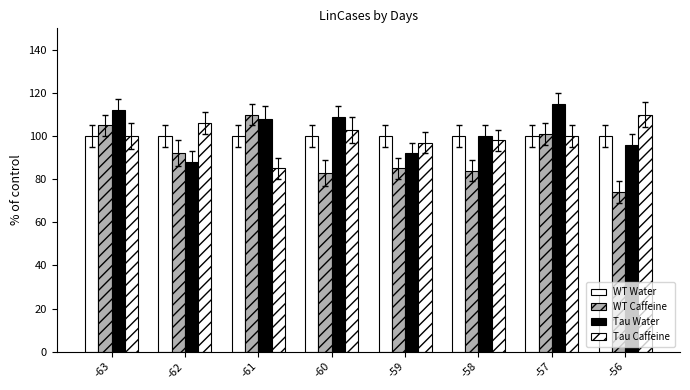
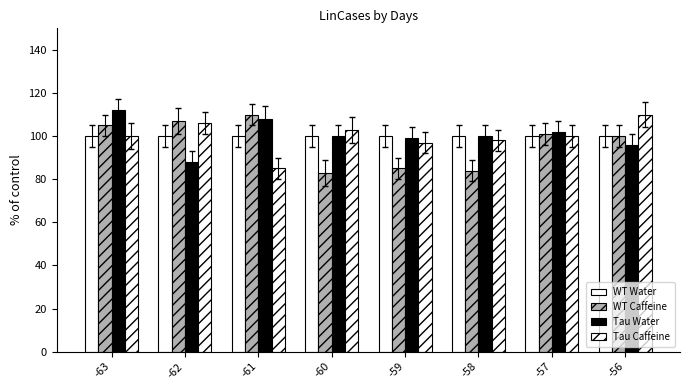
WT Caffeine, -62: 92 -> 107
Tau Water, -60: 109 -> 100
Tau Water, -59: 92 -> 99
Tau Water, -57: 115 -> 102
WT Caffeine, -56: 74 -> 100
